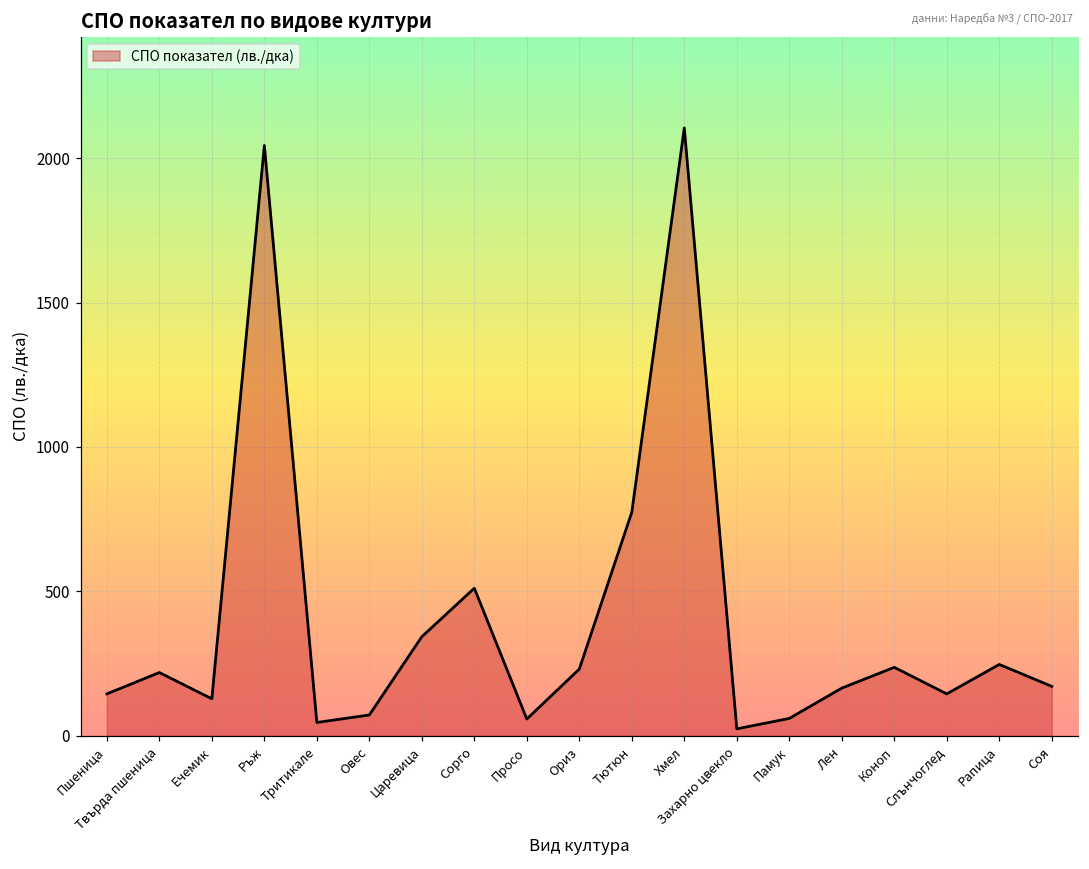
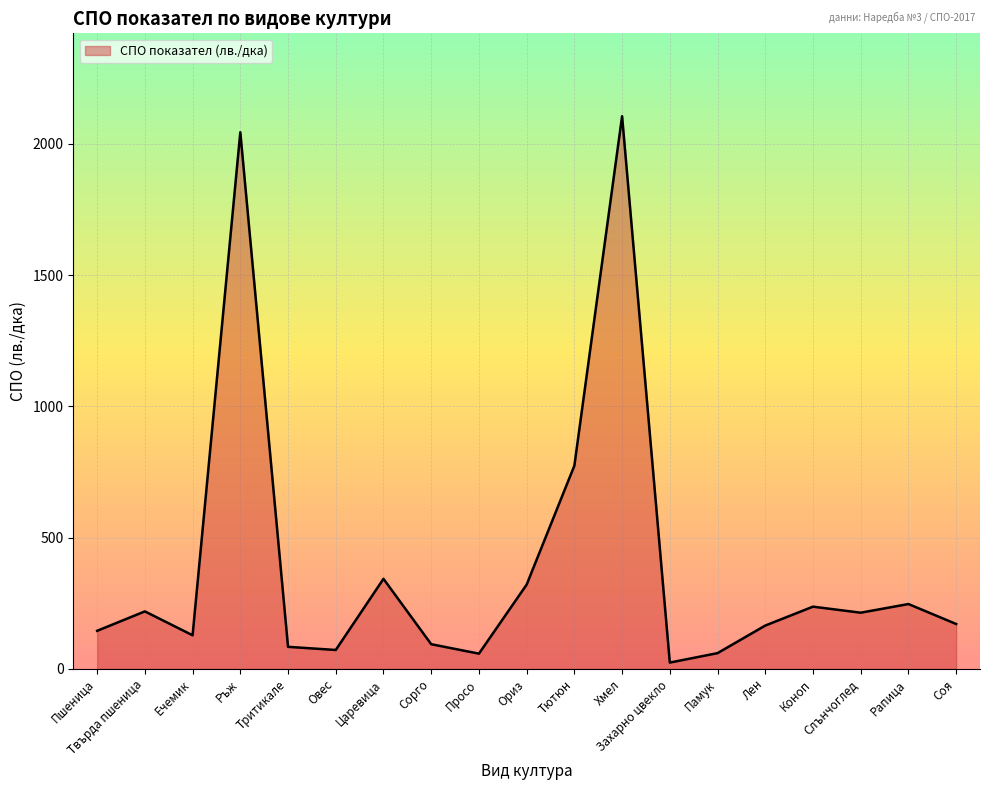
Тритикале: 50 -> 80
Сорго: 510 -> 90
Ориз: 230 -> 320
Слънчоглед: 150 -> 210
